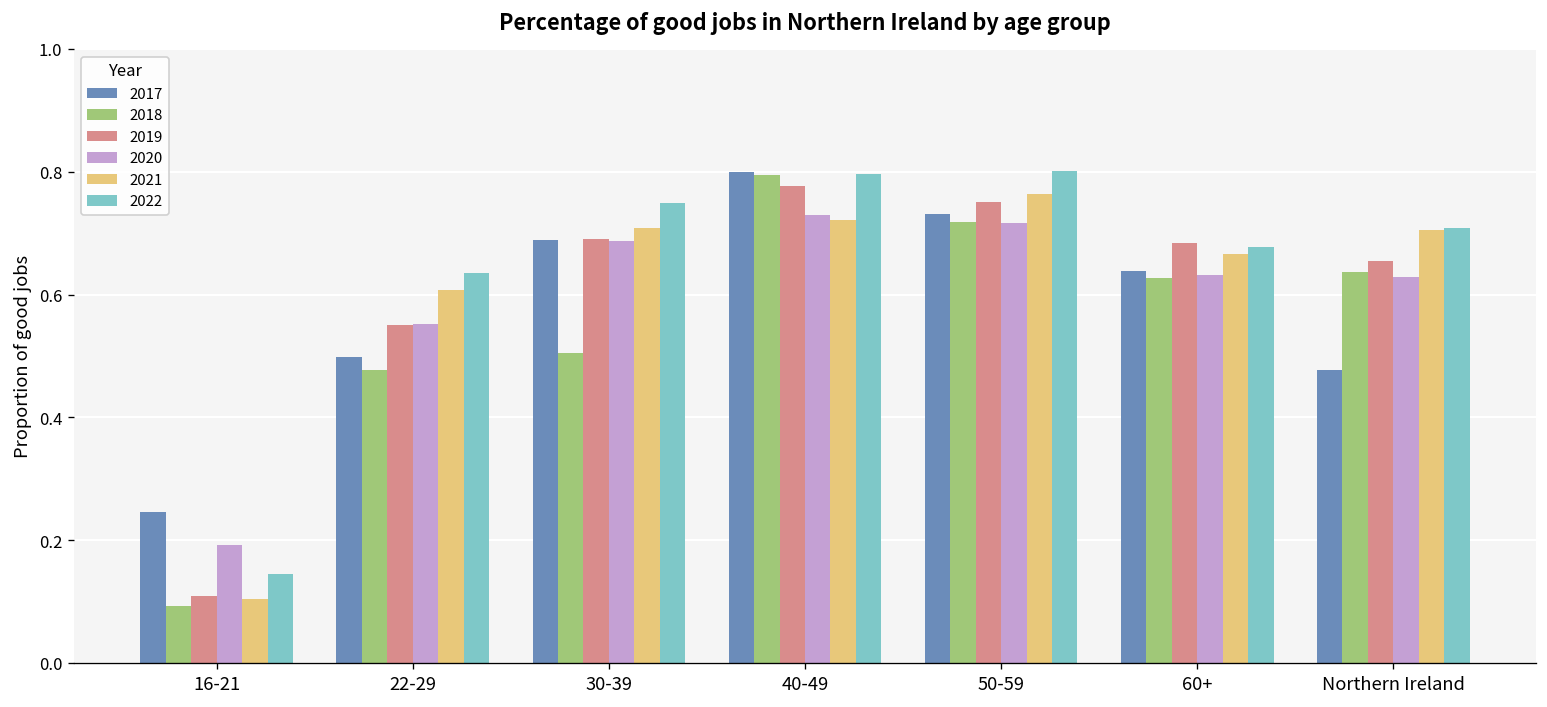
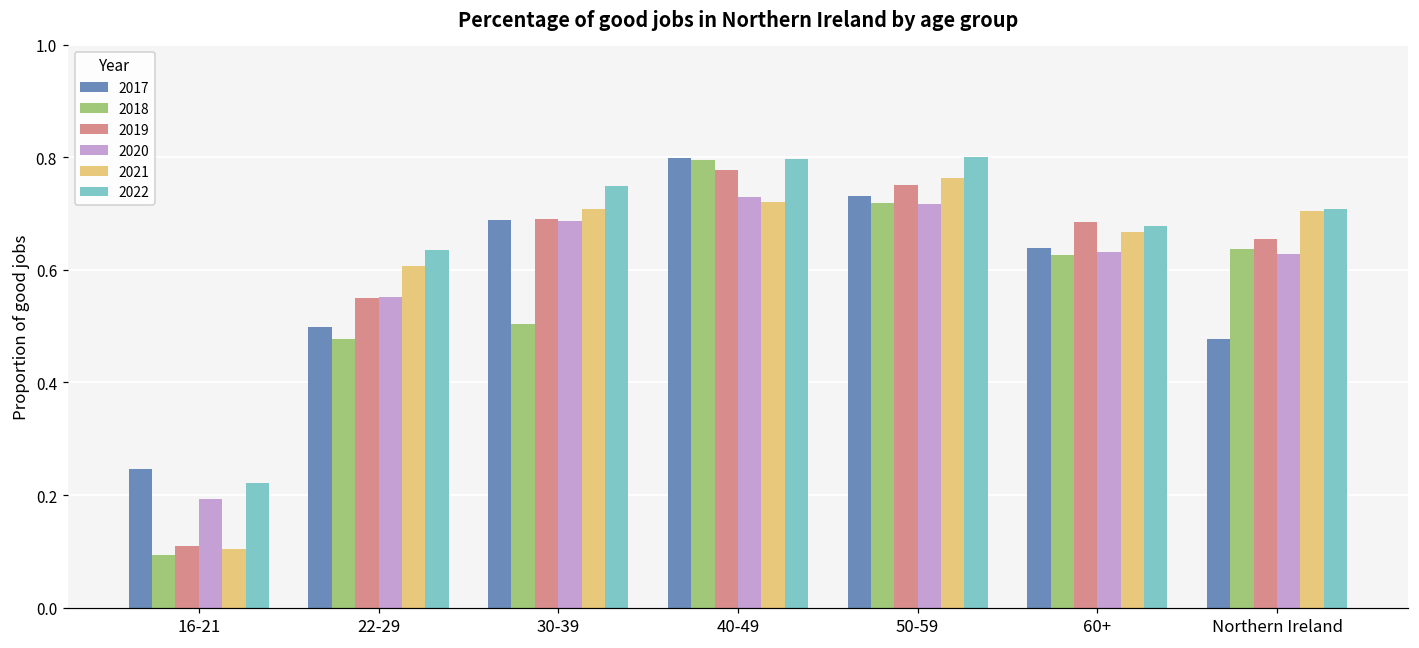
2022, 16-21: 0.14 -> 0.22
